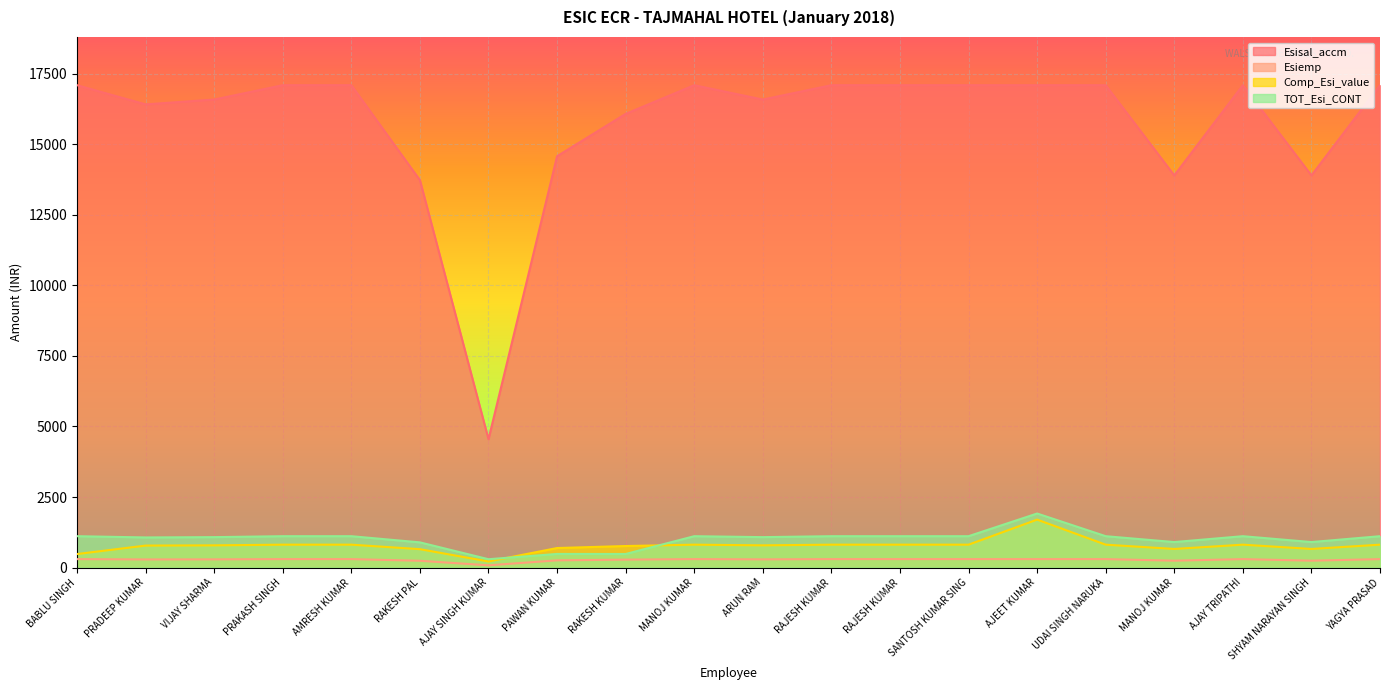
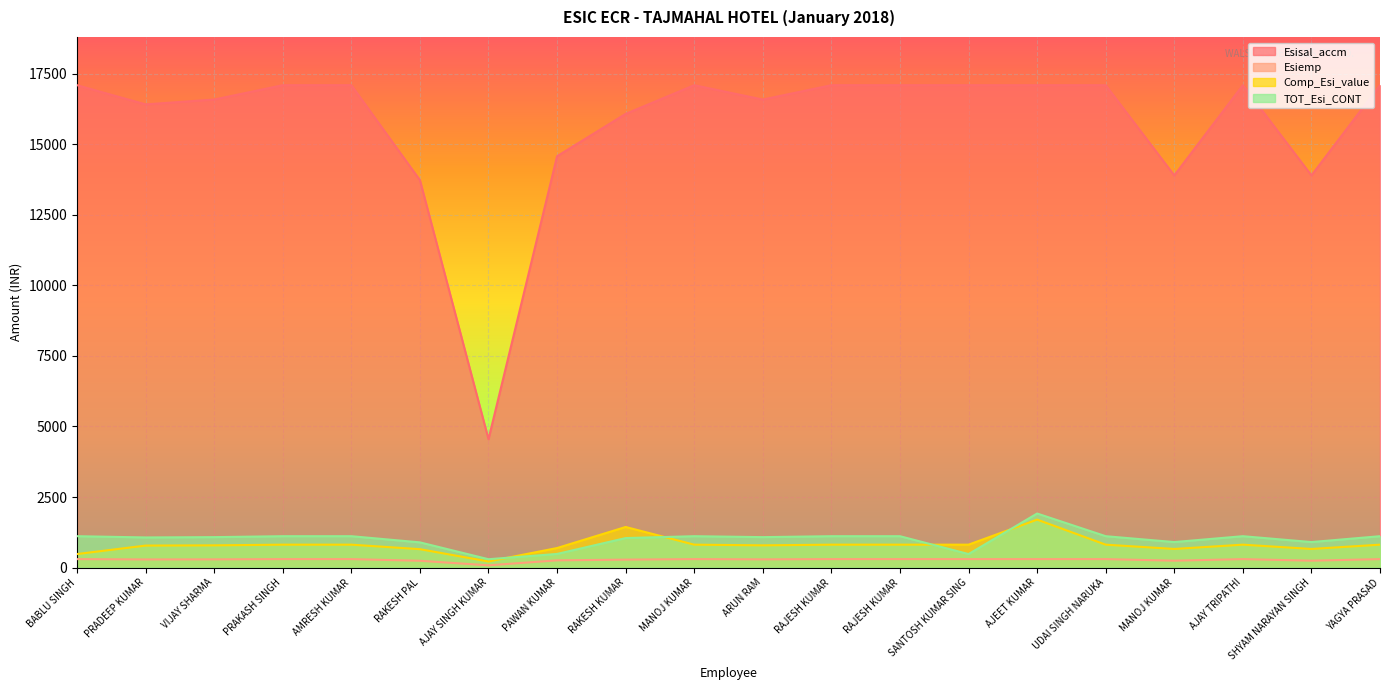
Comp_Esi_value, RAKESH KUMAR: 800 -> 1400
TOT_Esi_CONT, RAKESH KUMAR: 500 -> 1000
TOT_Esi_CONT, SANTOSH KUMAR SING: 1100 -> 500
